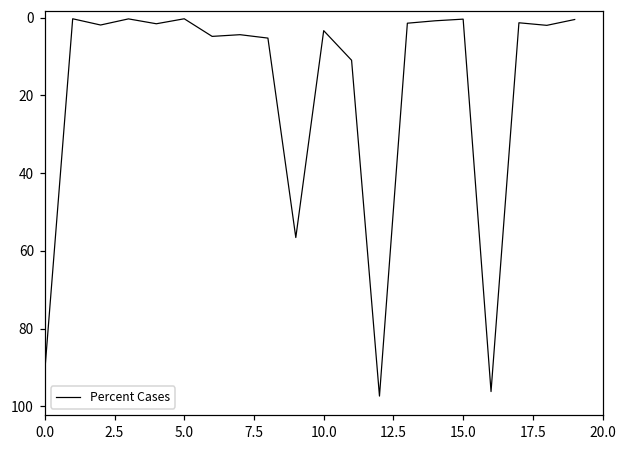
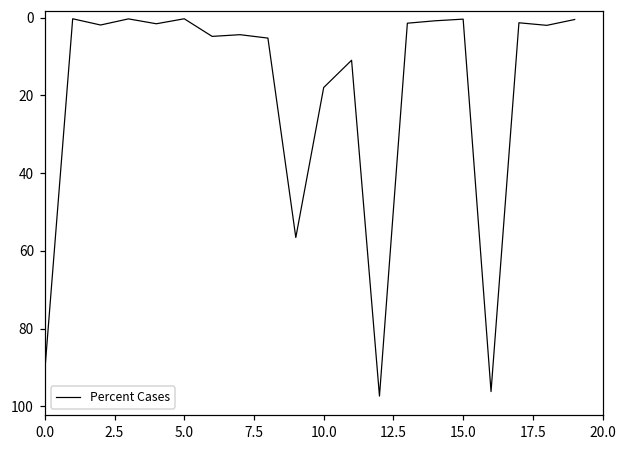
10.0: 3 -> 18
